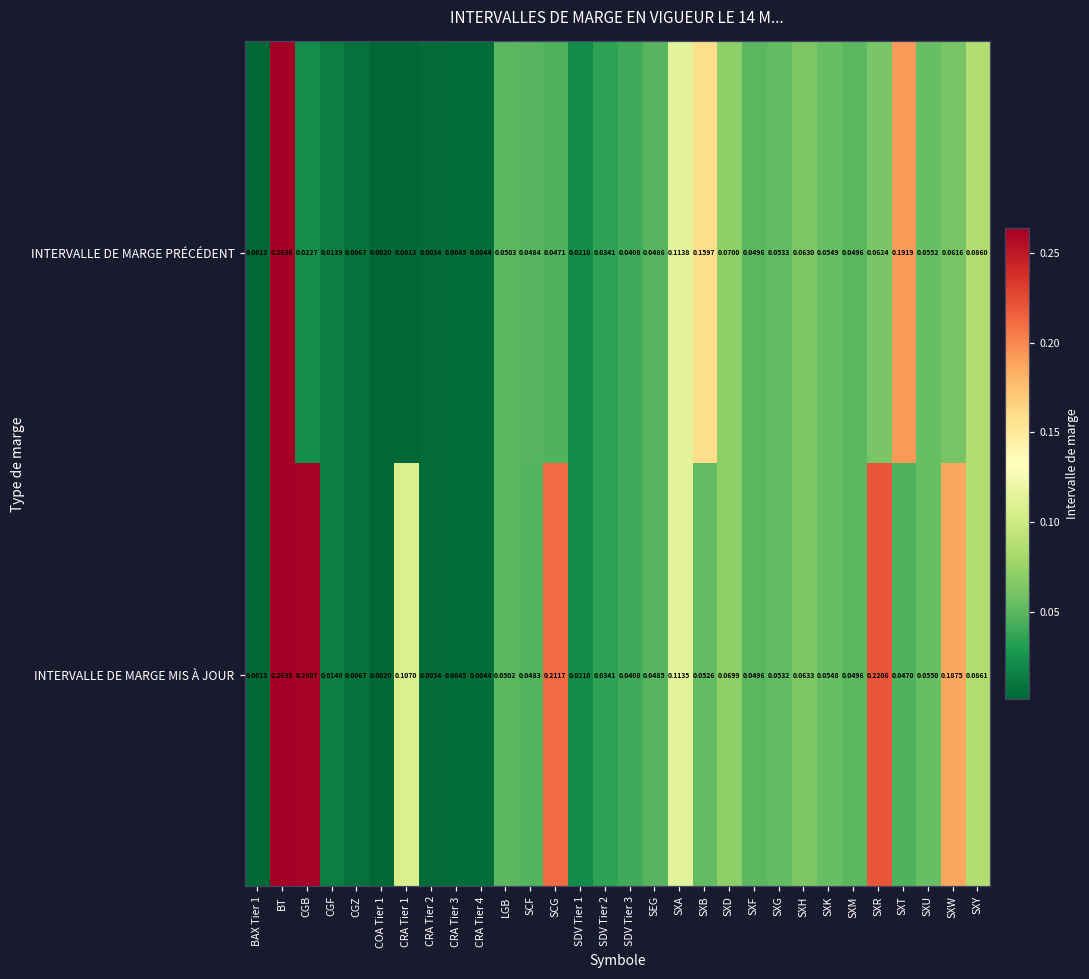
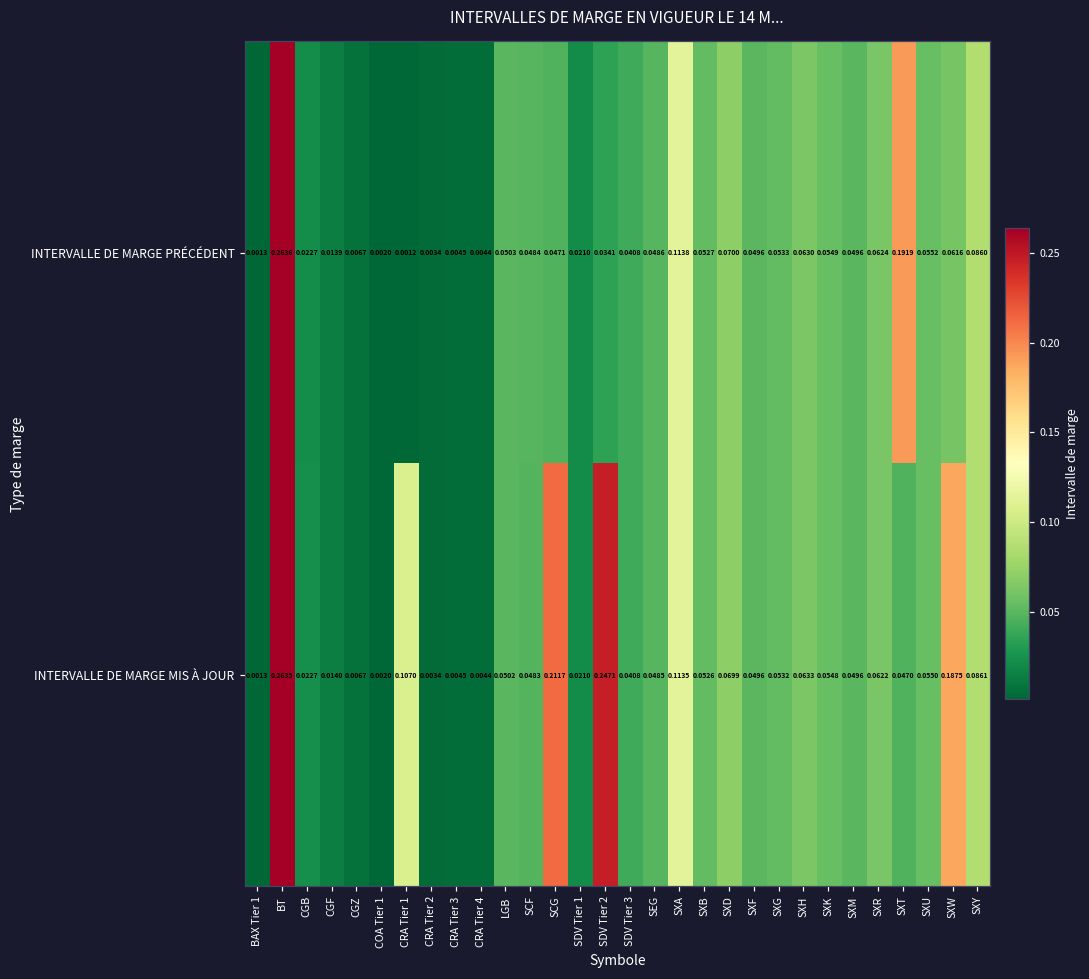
INTERVALLE DE MARGE PRÉCÉDENT, SXB: 0.1597 -> 0.0527
INTERVALLE DE MARGE MIS À JOUR, CGB: 0.2607 -> 0.0227
INTERVALLE DE MARGE MIS À JOUR, SDV Tier 2: 0.0341 -> 0.2471
INTERVALLE DE MARGE MIS À JOUR, SXR: 0.2206 -> 0.0622
